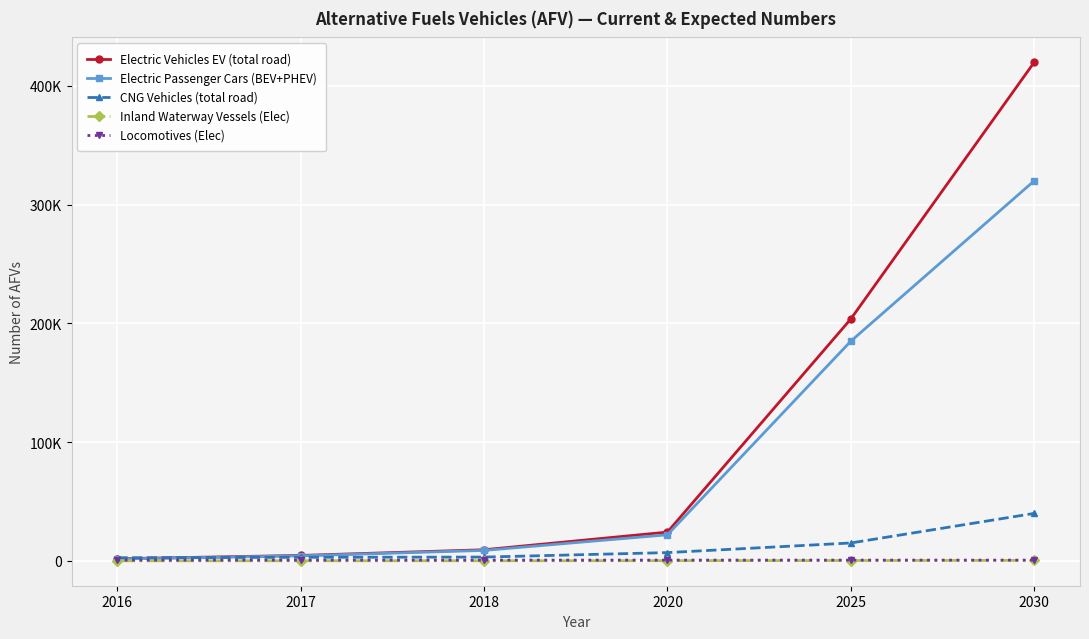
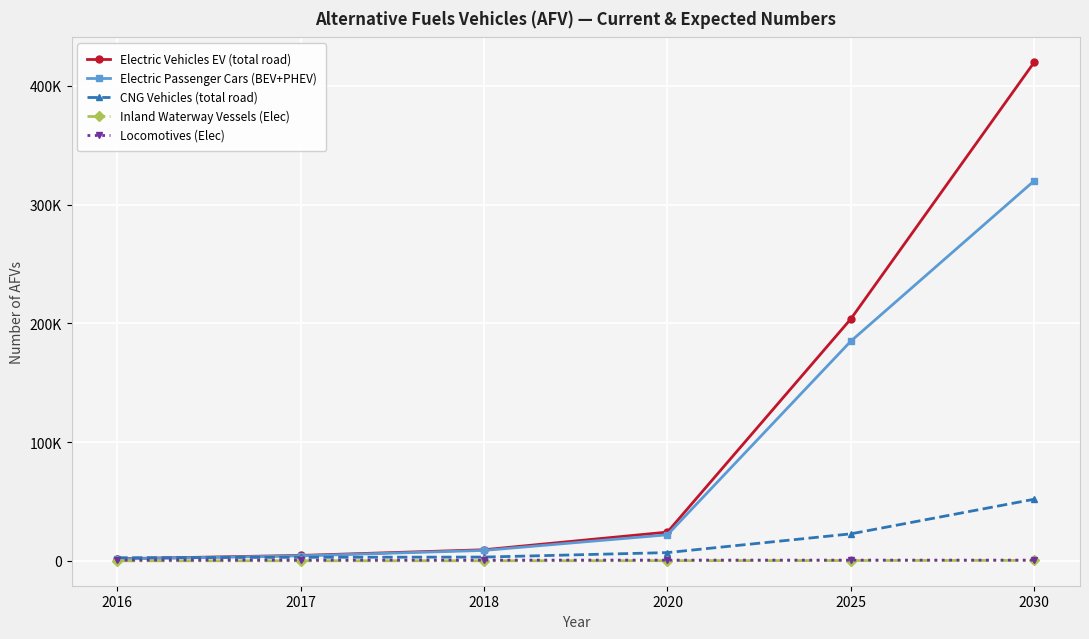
CNG Vehicles (total road), 2025: 15000 -> 23000
CNG Vehicles (total road), 2030: 40000 -> 52000
